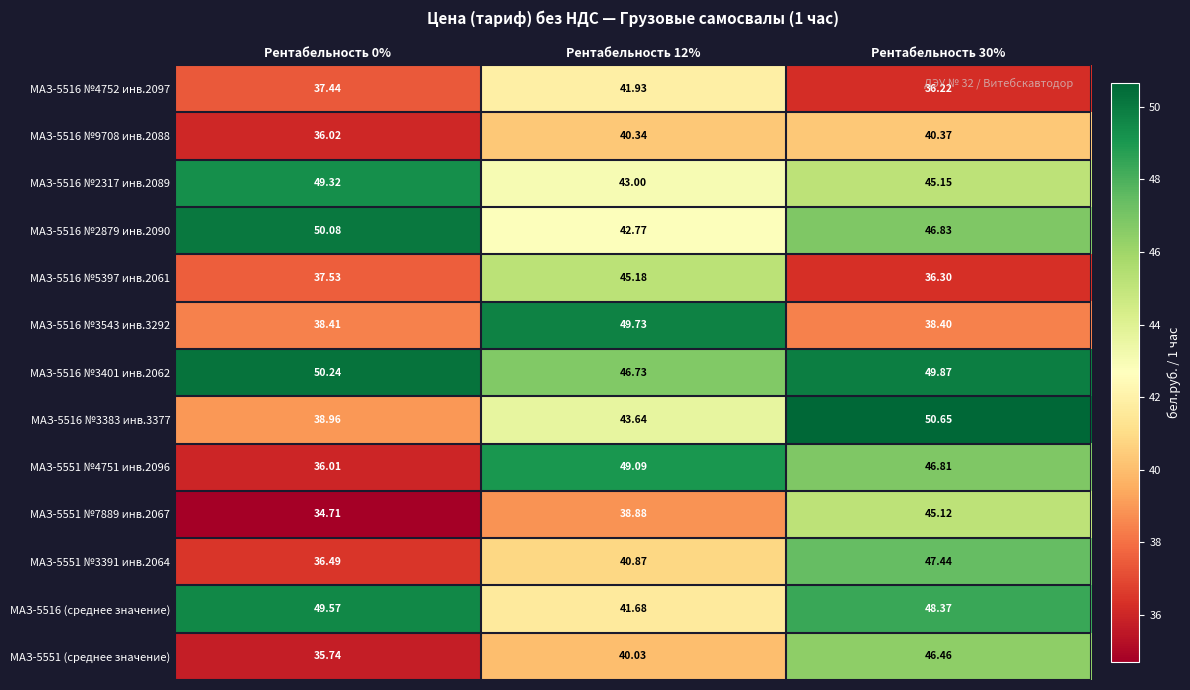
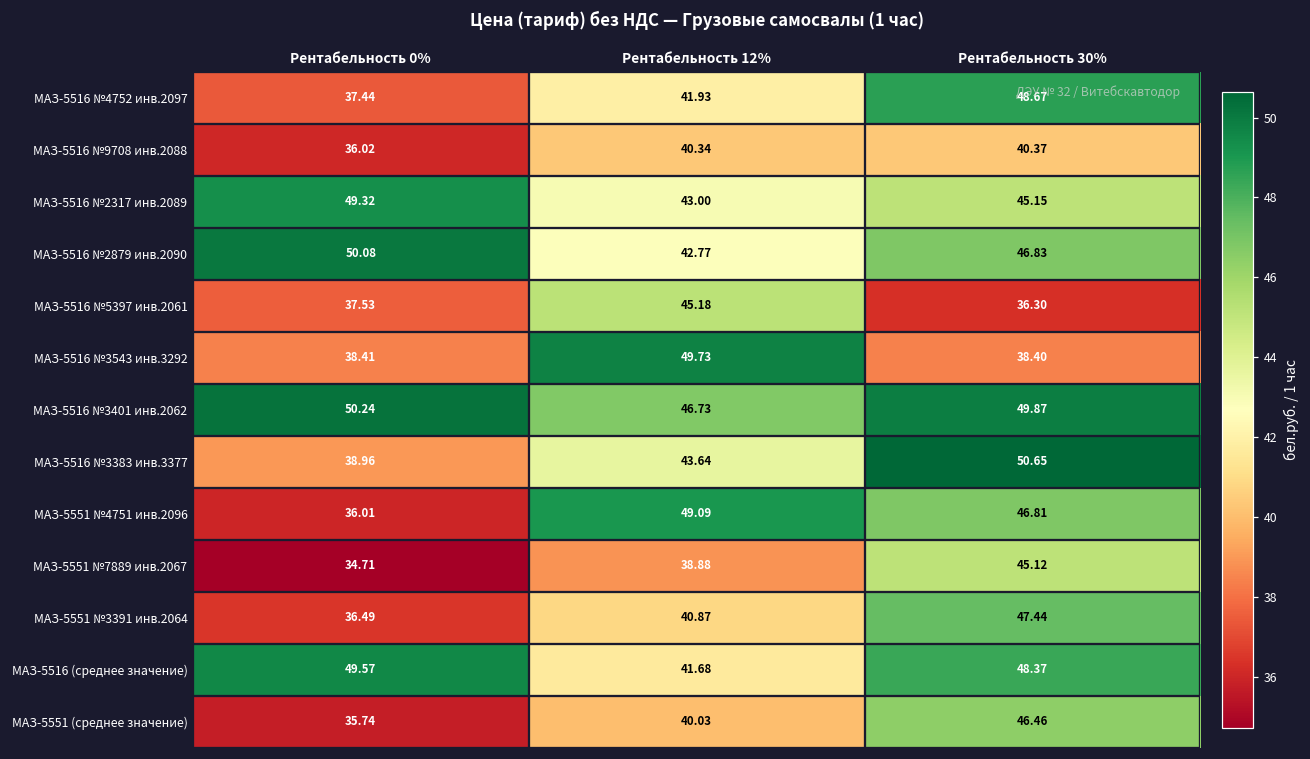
МАЗ-5516 №4752 инв.2097, Рентабельность 30%: 36.22 -> 48.67
